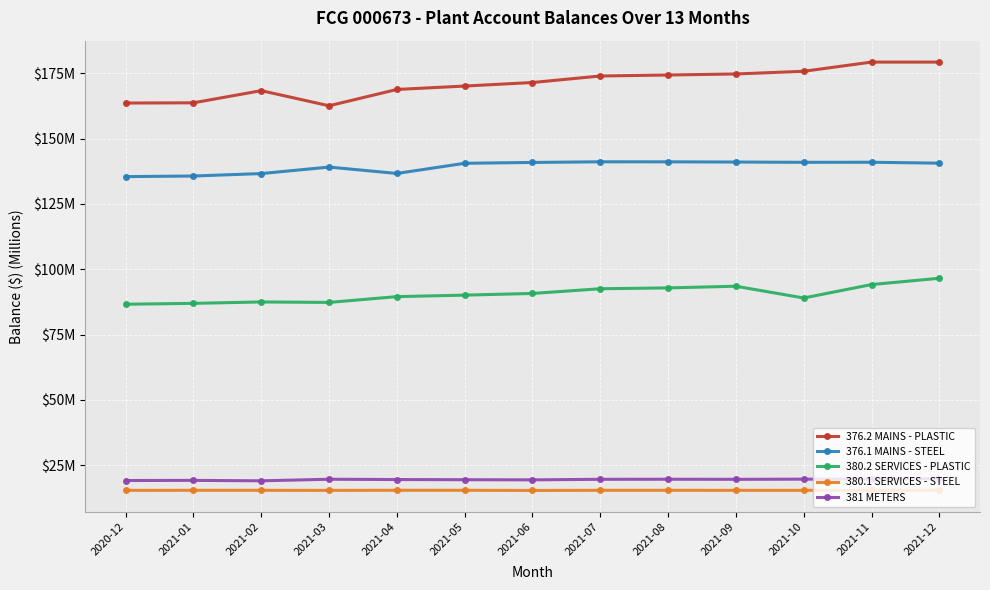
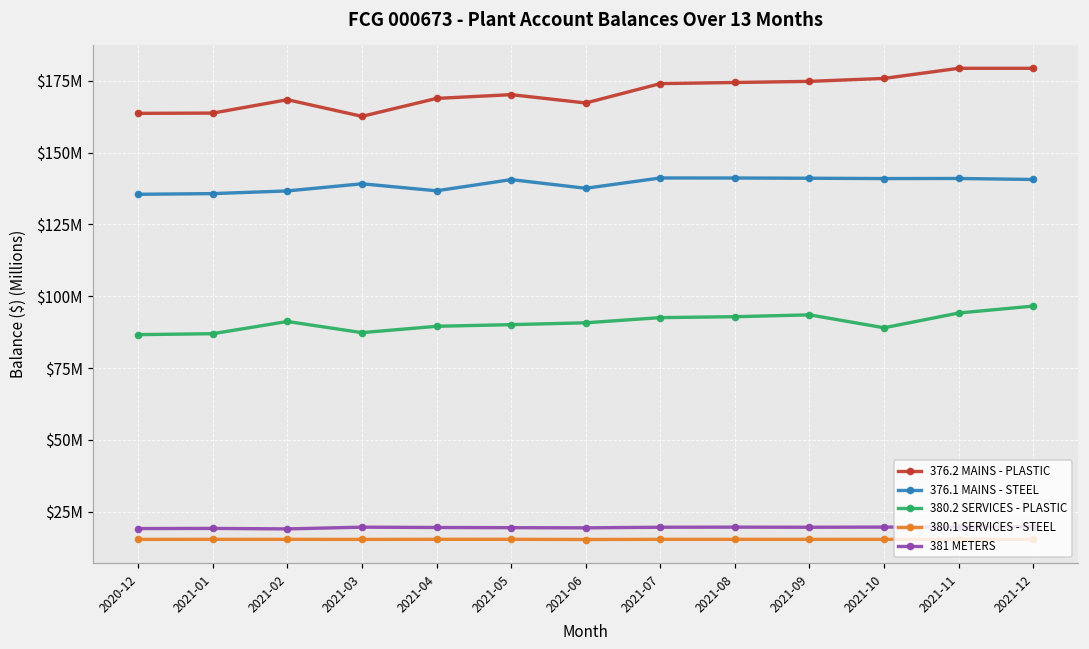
380.2 SERVICES - PLASTIC, 2021-02: $88000000 -> $91000000
376.2 MAINS - PLASTIC, 2021-06: $171000000 -> $167000000
376.1 MAINS - STEEL, 2021-06: $141000000 -> $138000000
